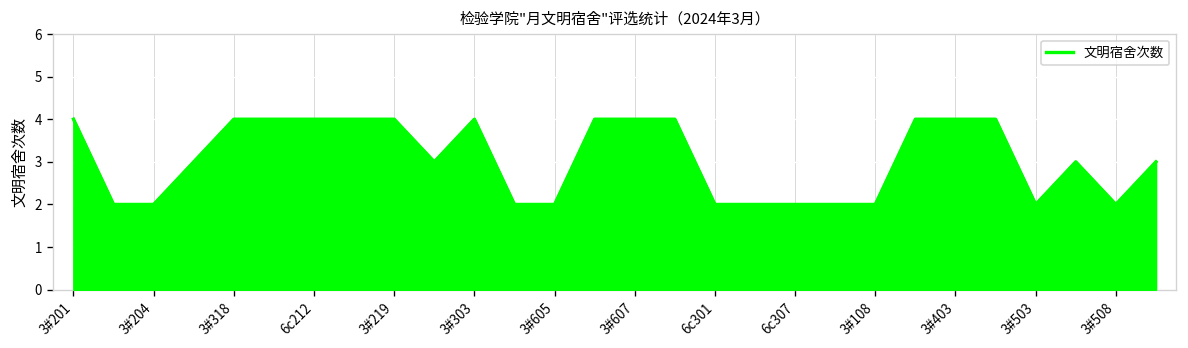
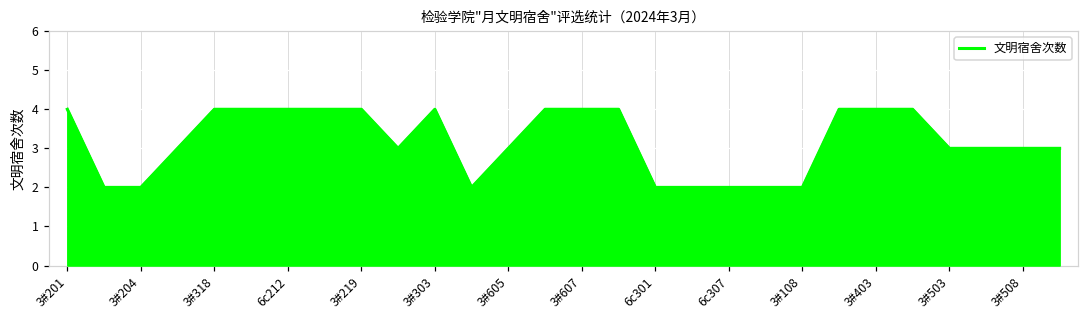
3#605: 2 -> 3
3#503: 2 -> 3
3#508: 2 -> 3
